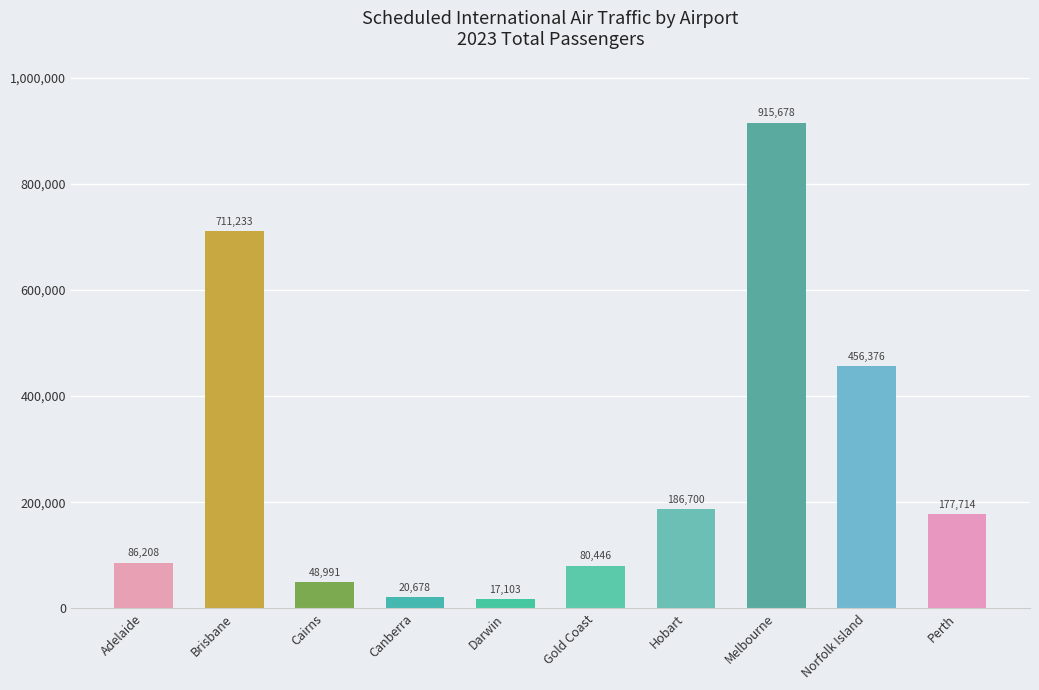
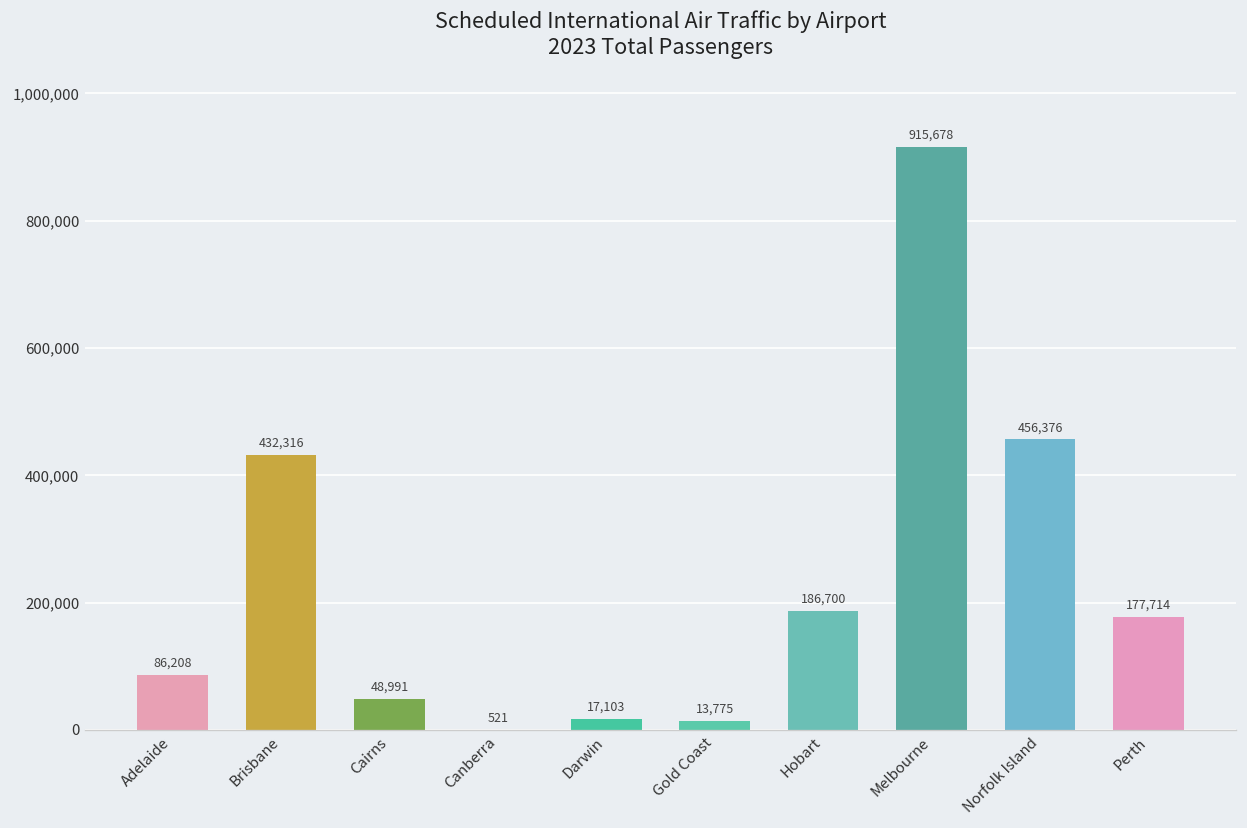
Brisbane: 711,233 -> 432,316
Canberra: 20,678 -> 521
Gold Coast: 80,446 -> 13,775
